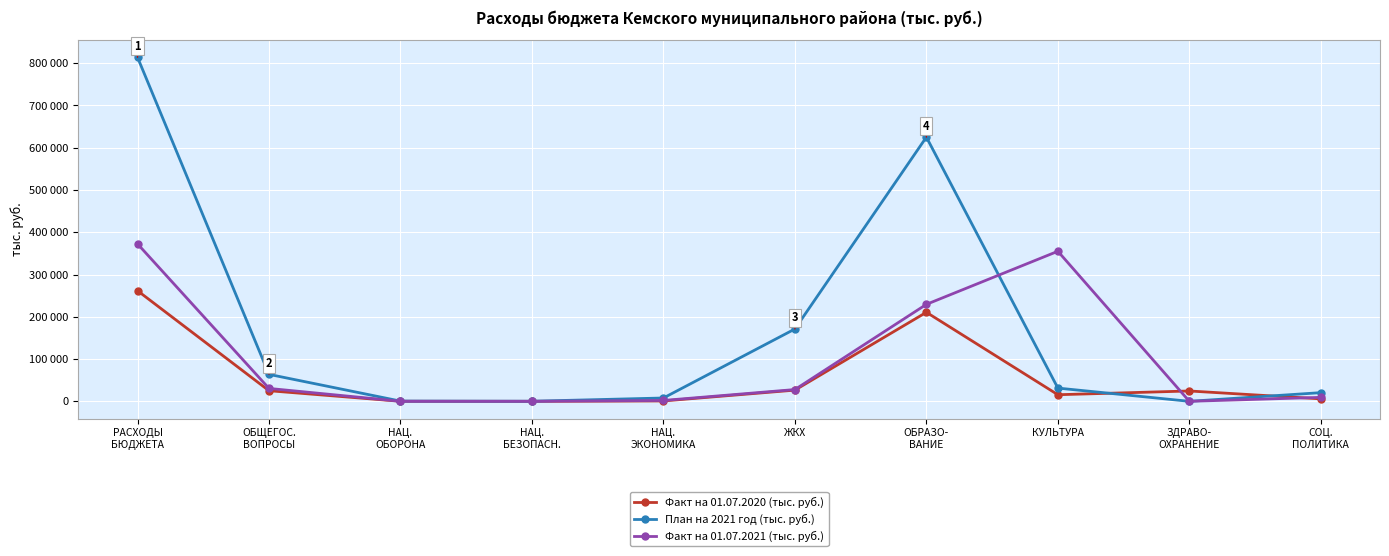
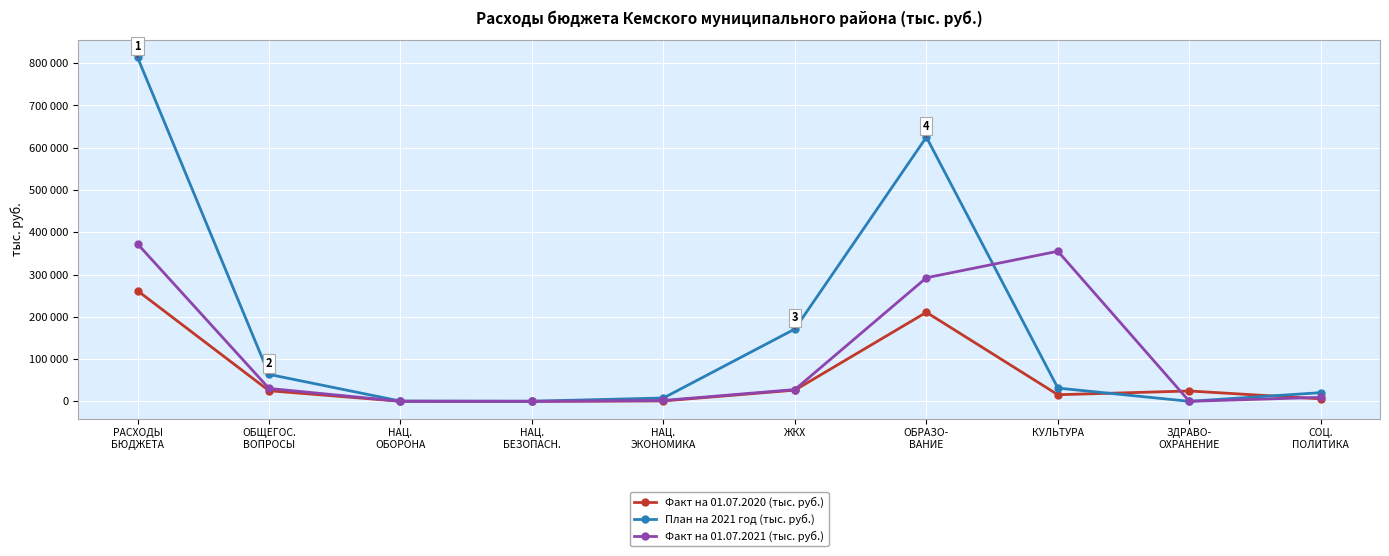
Факт на 01.07.2021 (тыс. руб.), ОБРАЗО- ВАНИЕ: 230000 -> 290000
